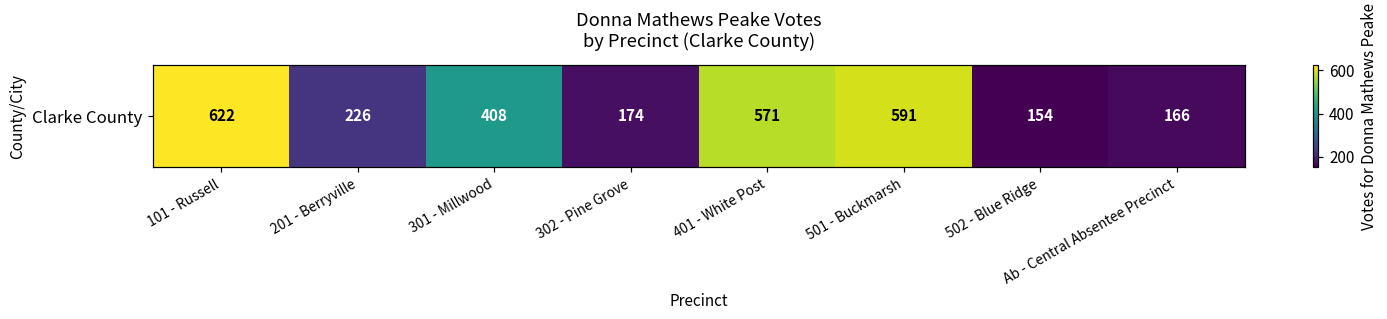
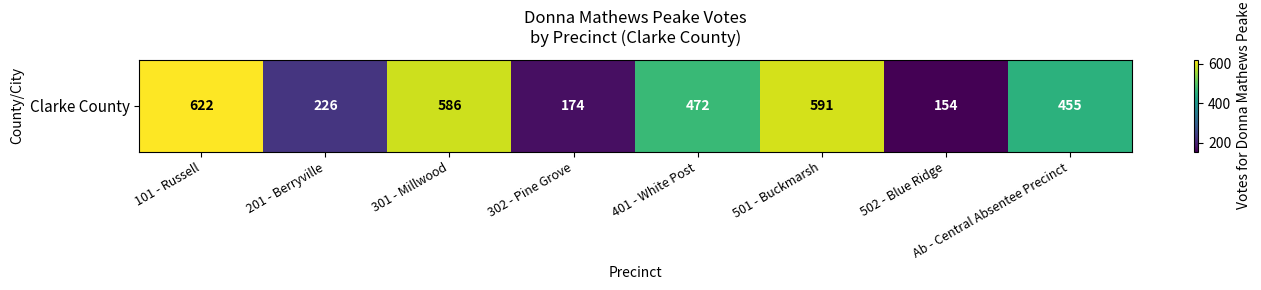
Clarke County, 301 - Millwood: 408 -> 586
Clarke County, 401 - White Post: 571 -> 472
Clarke County, Ab - Central Absentee Precinct: 166 -> 455
